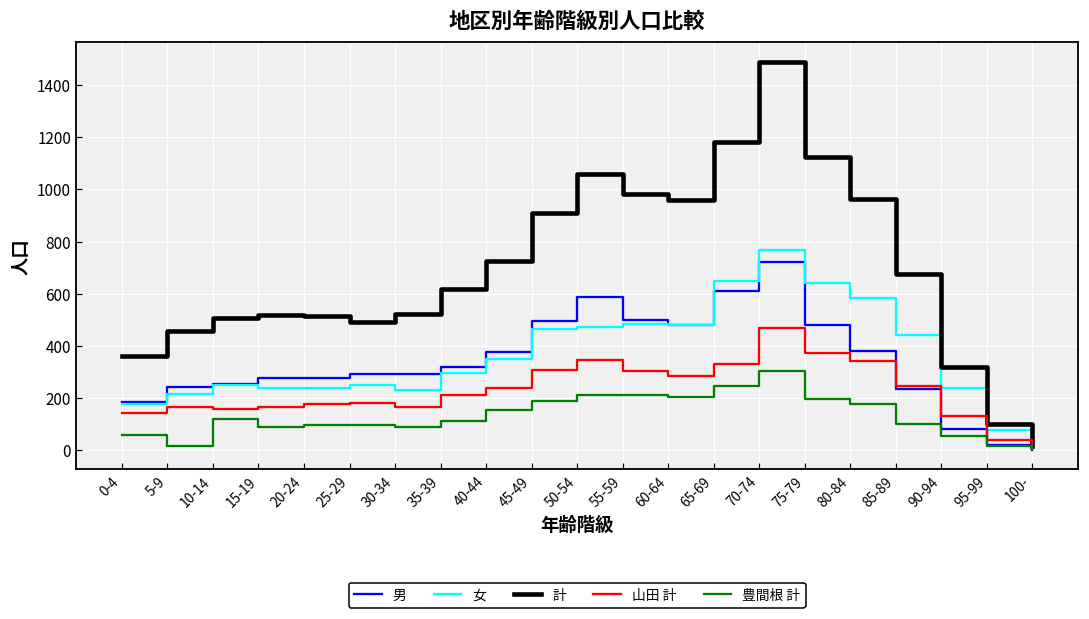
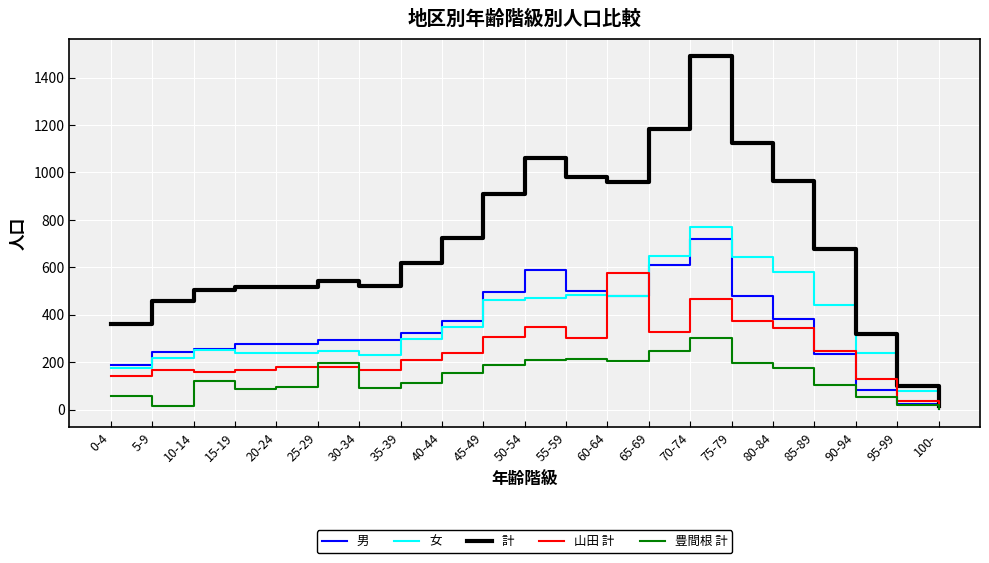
計, 25-29: 490 -> 540
豊間根 計, 25-29: 100 -> 200
山田 計, 60-64: 280 -> 570
